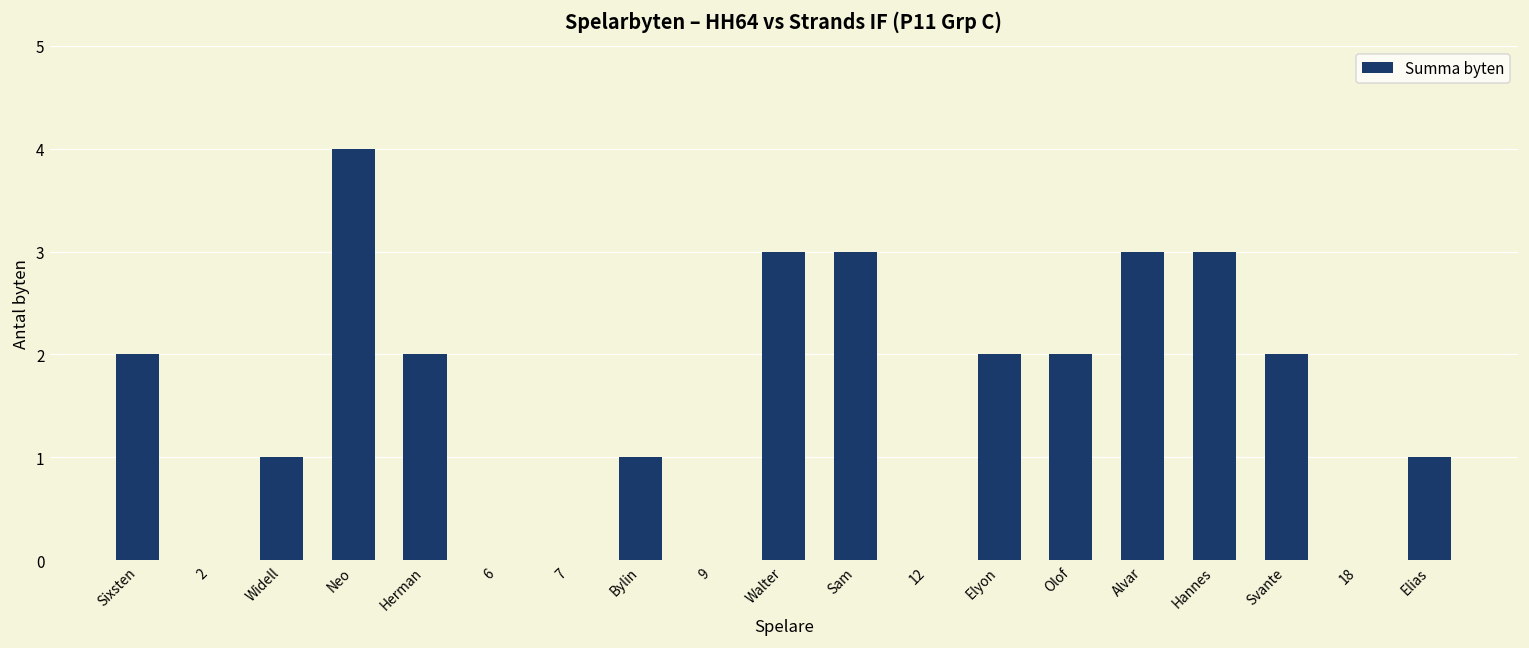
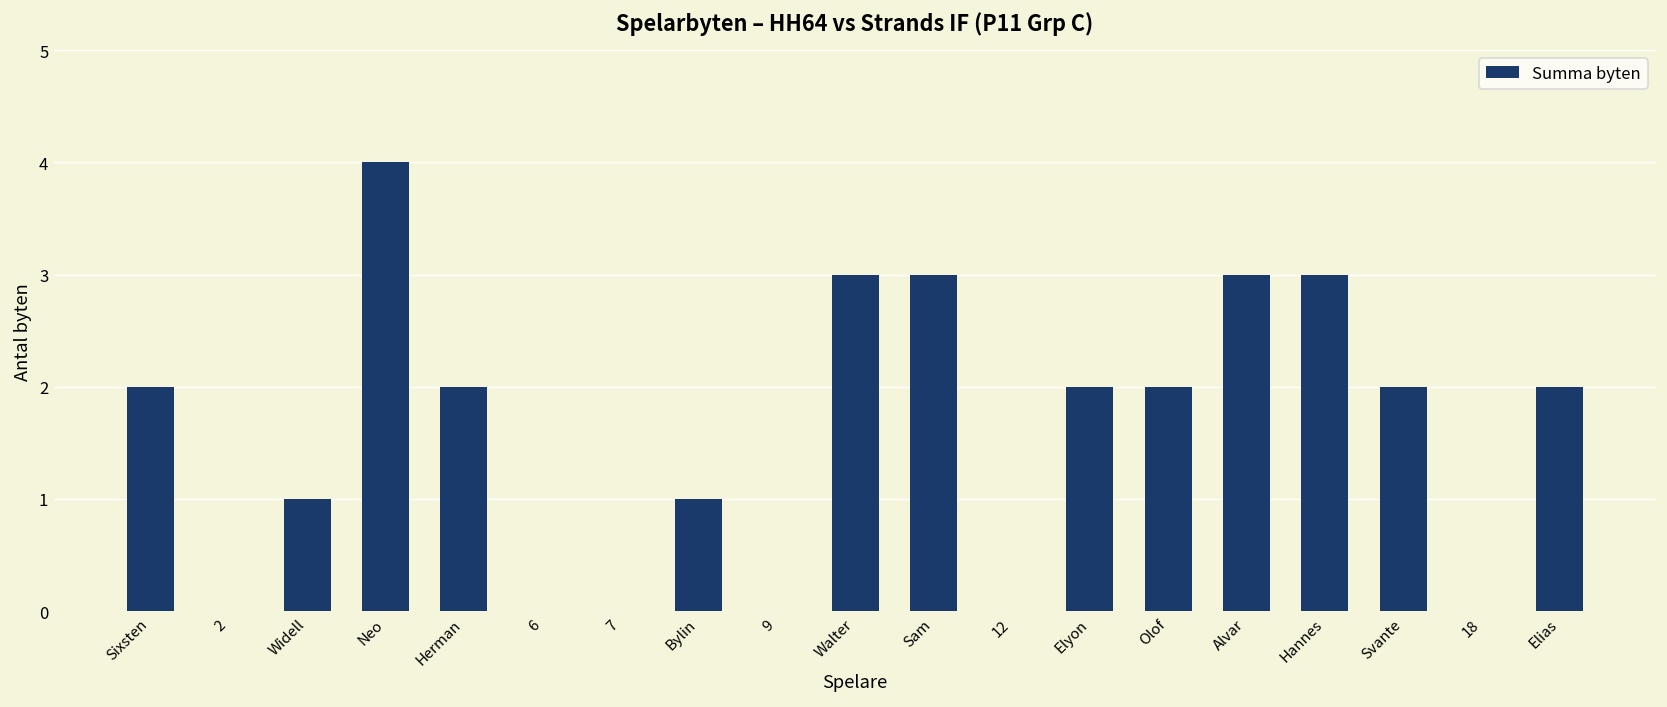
Elias: 1 -> 2
